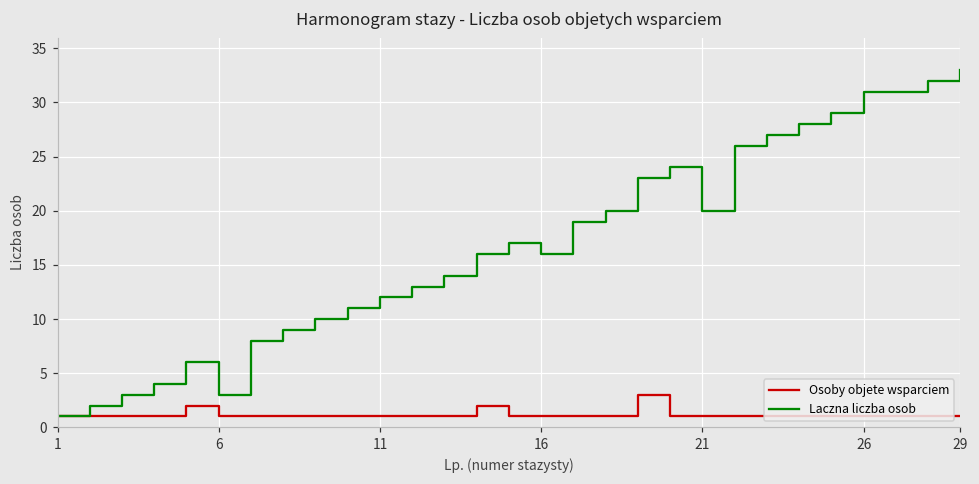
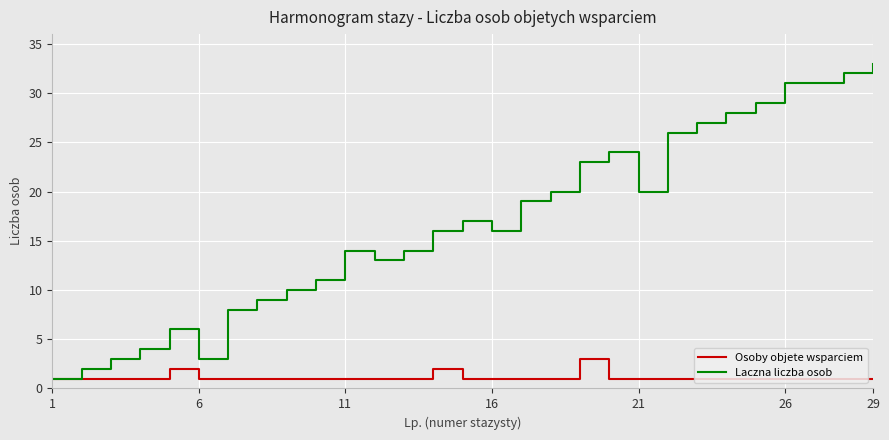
Laczna liczba osob, 11: 12 -> 14
